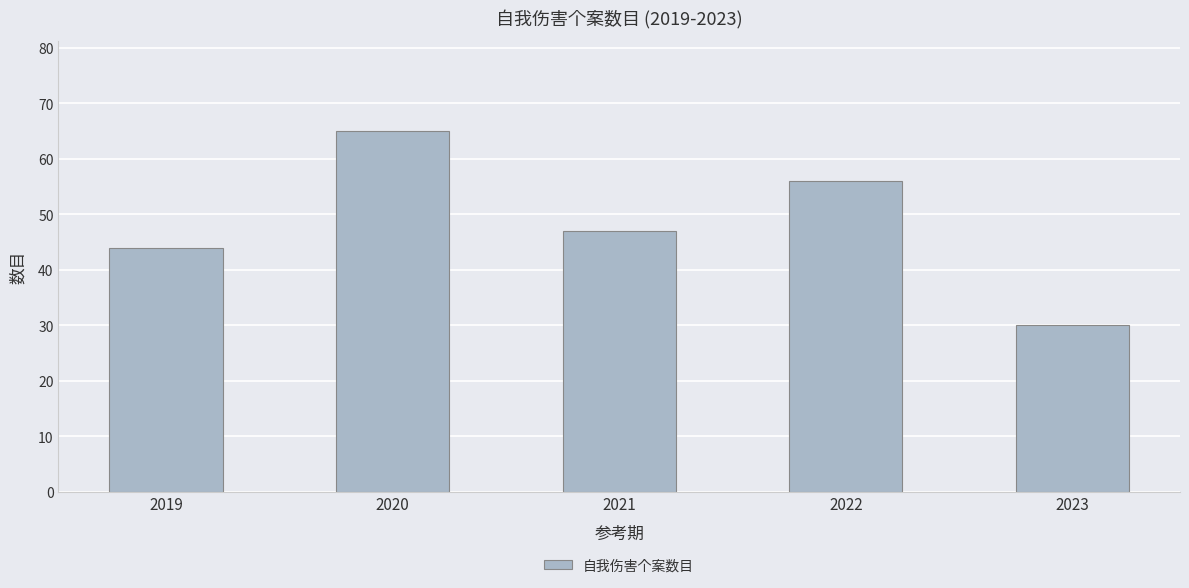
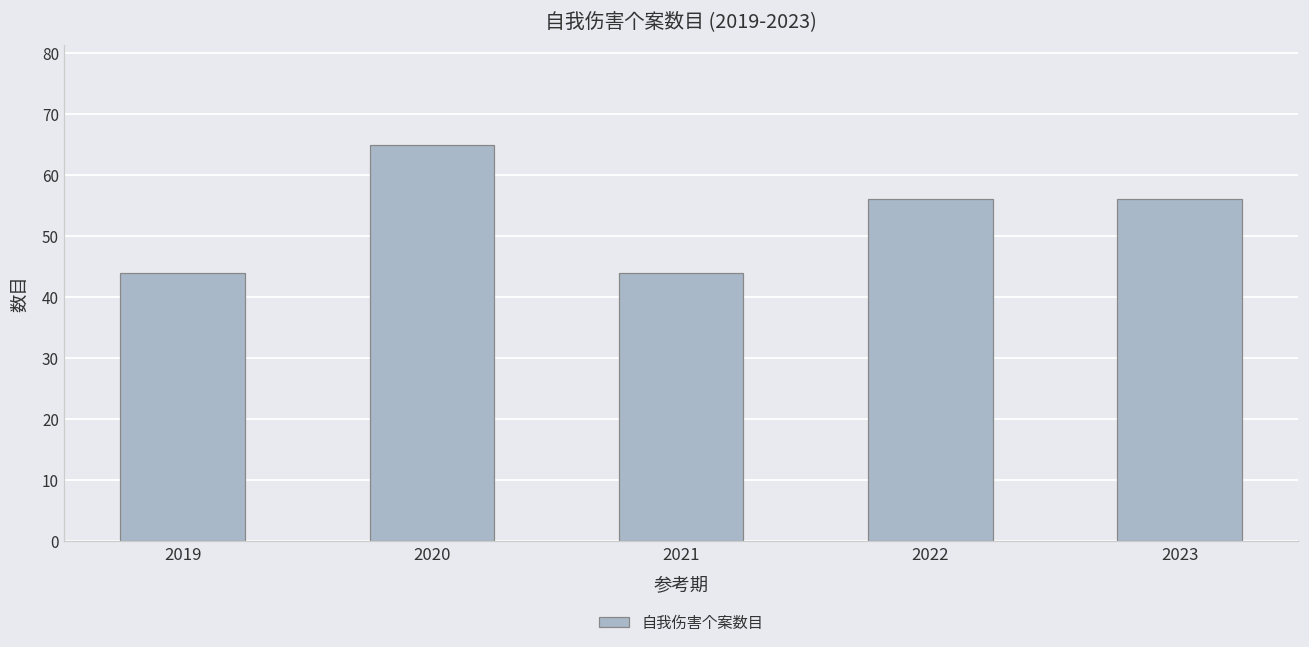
2021: 47 -> 44
2023: 30 -> 56
